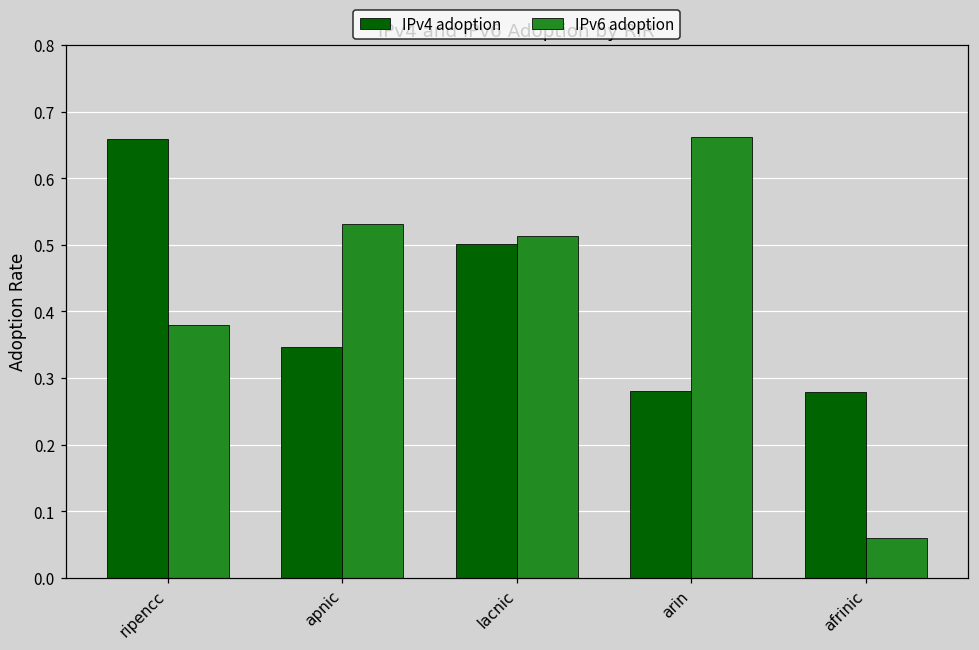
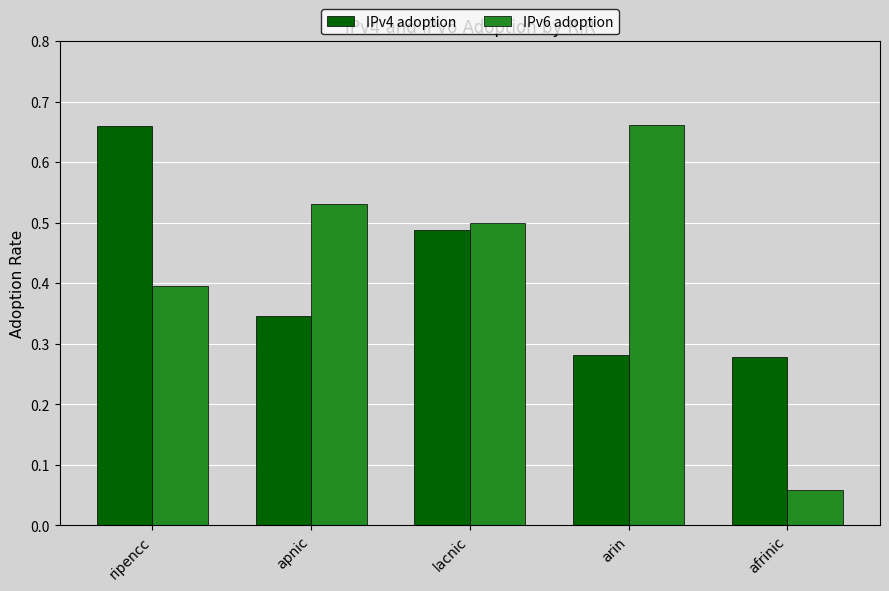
IPv6 adoption, ripencc: 0.38 -> 0.40
IPv4 adoption, lacnic: 0.50 -> 0.49
IPv6 adoption, lacnic: 0.51 -> 0.50
